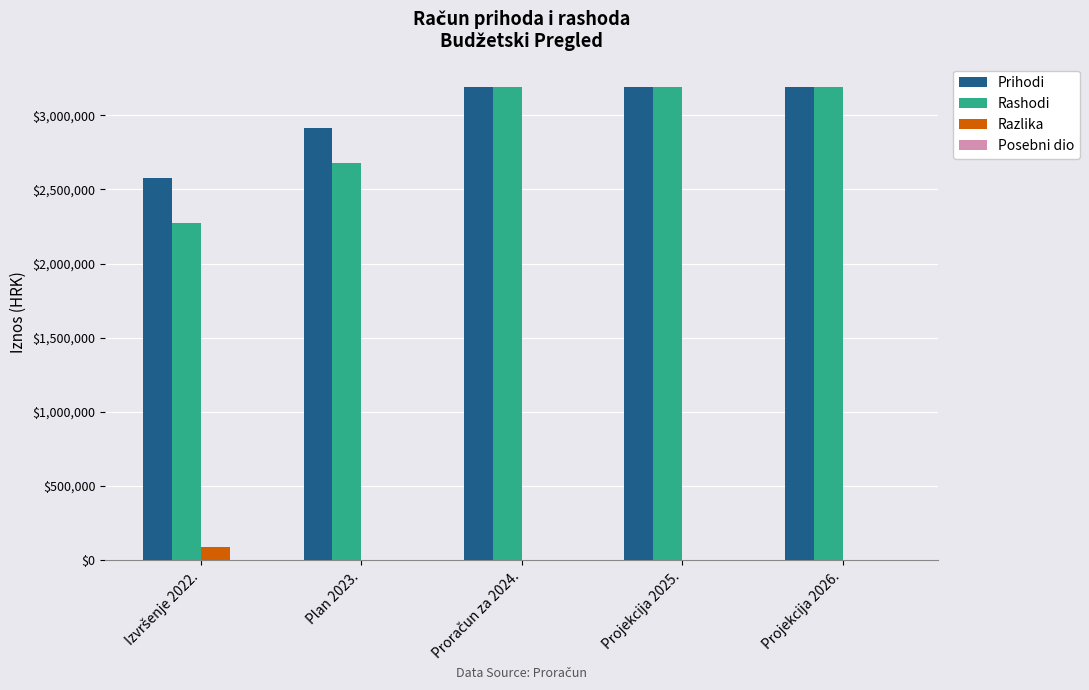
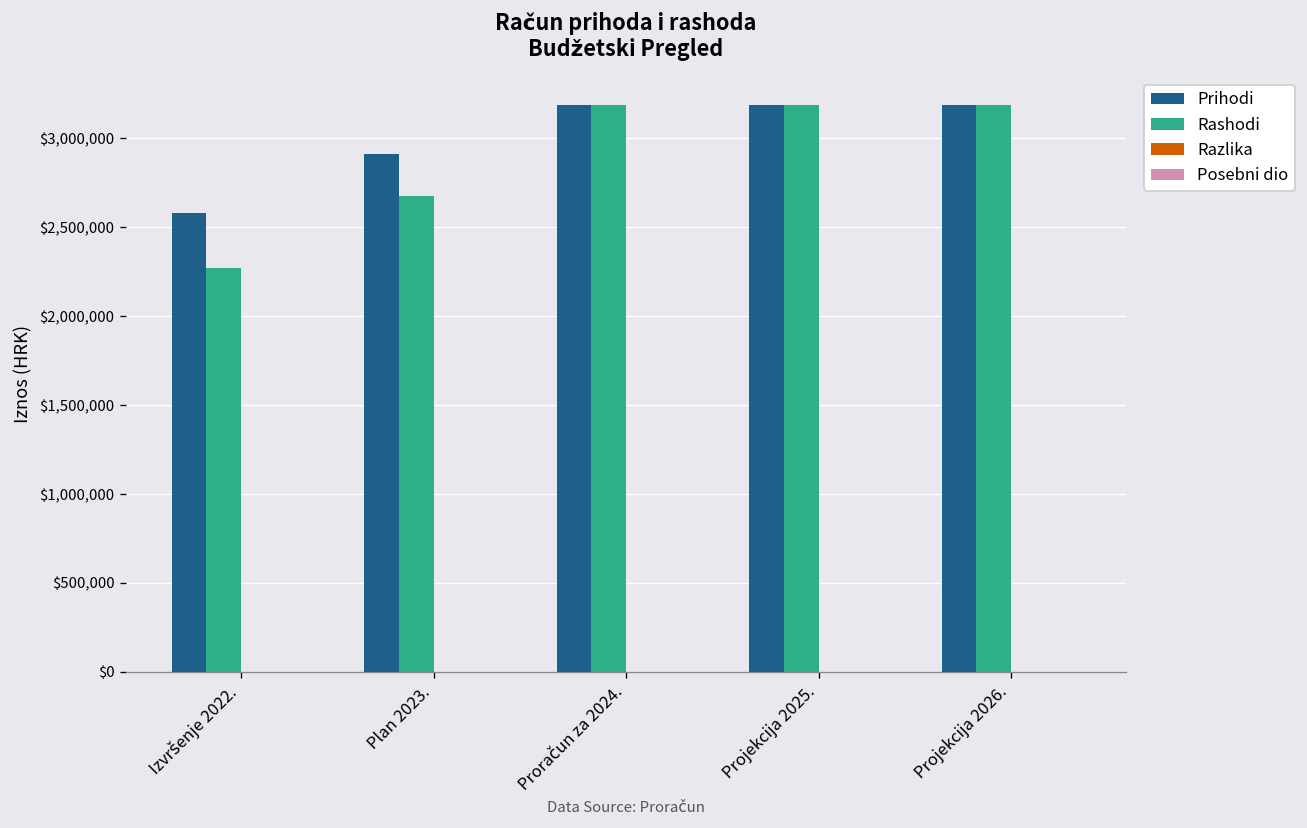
Razlika, Izvršenje 2022.: $90,000 -> $0
